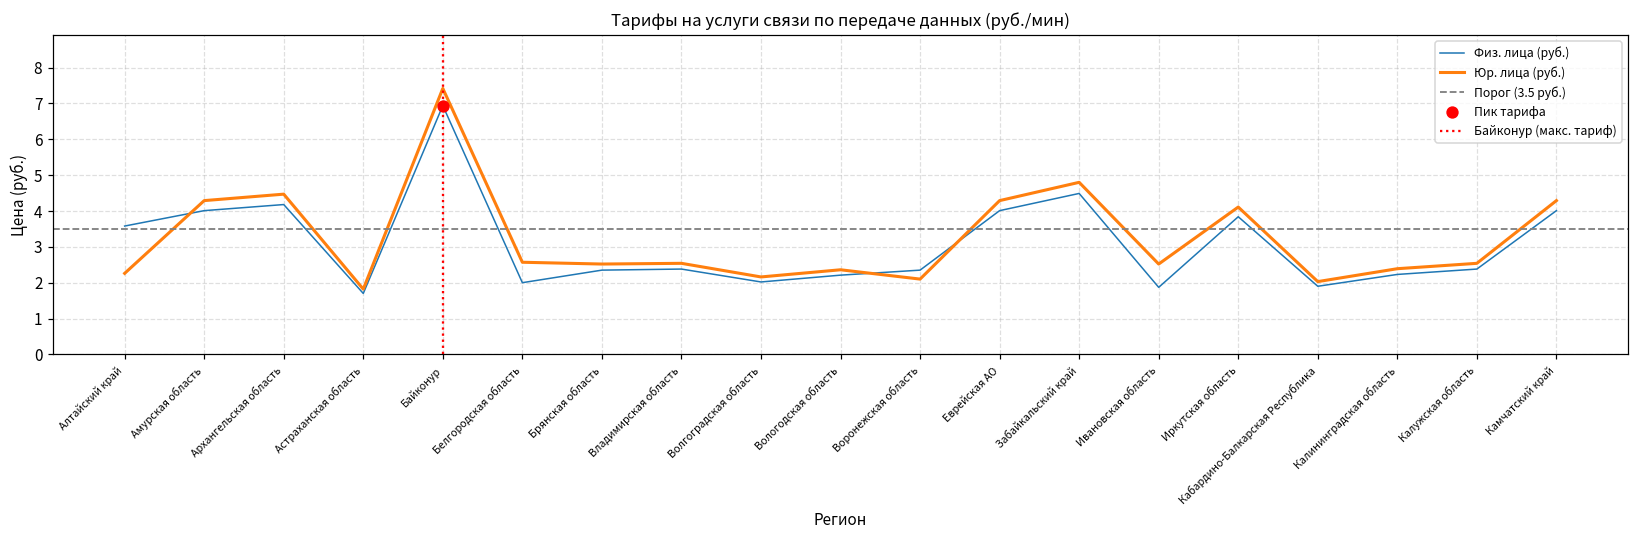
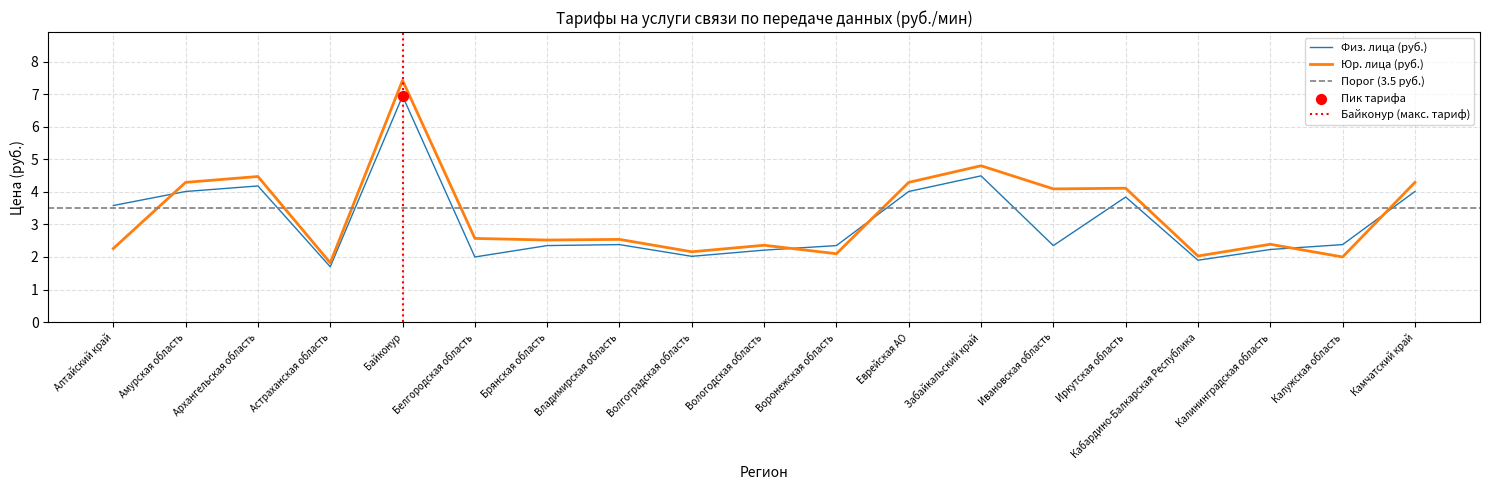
Физ. лица (руб.), Ивановская область: 1.9 -> 2.4
Юр. лица (руб.), Ивановская область: 2.5 -> 4.1
Юр. лица (руб.), Калужская область: 2.5 -> 2.0
